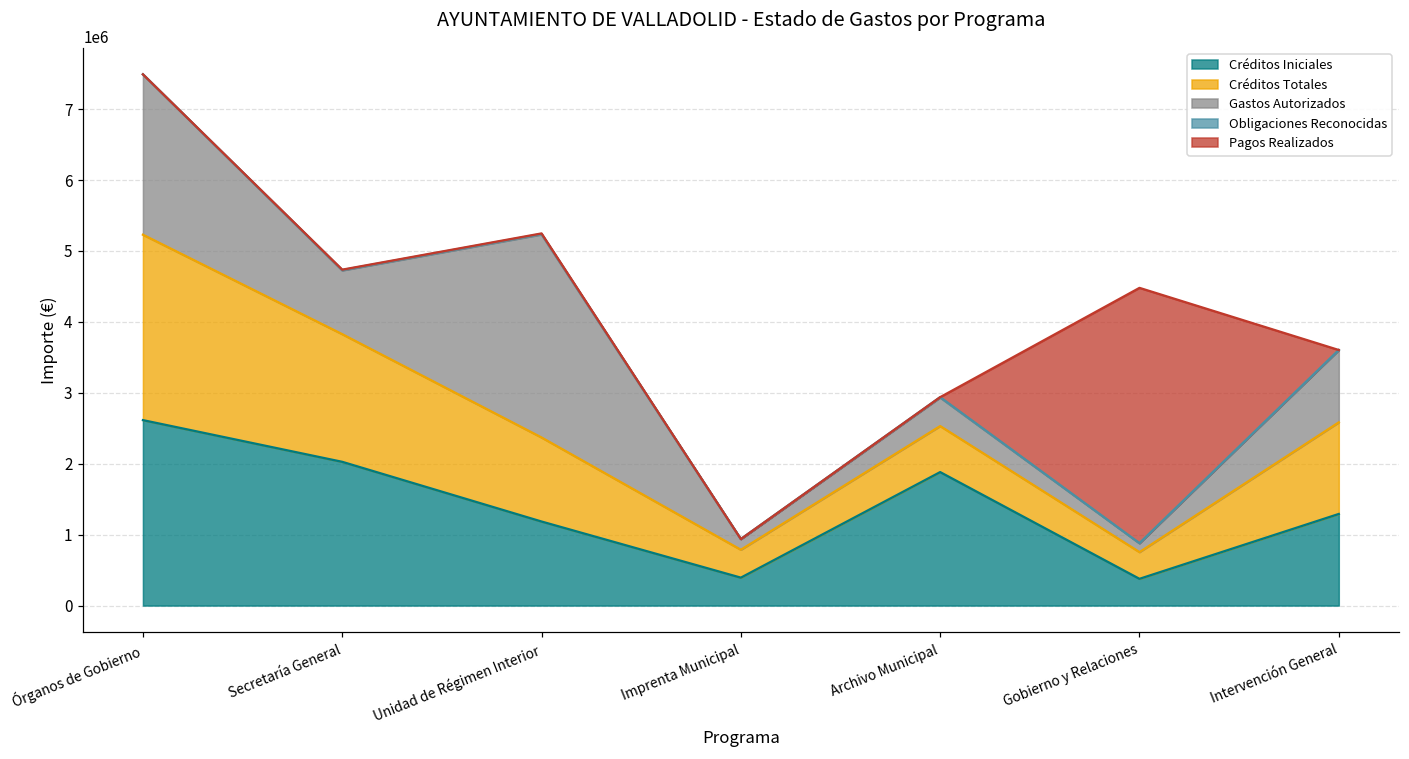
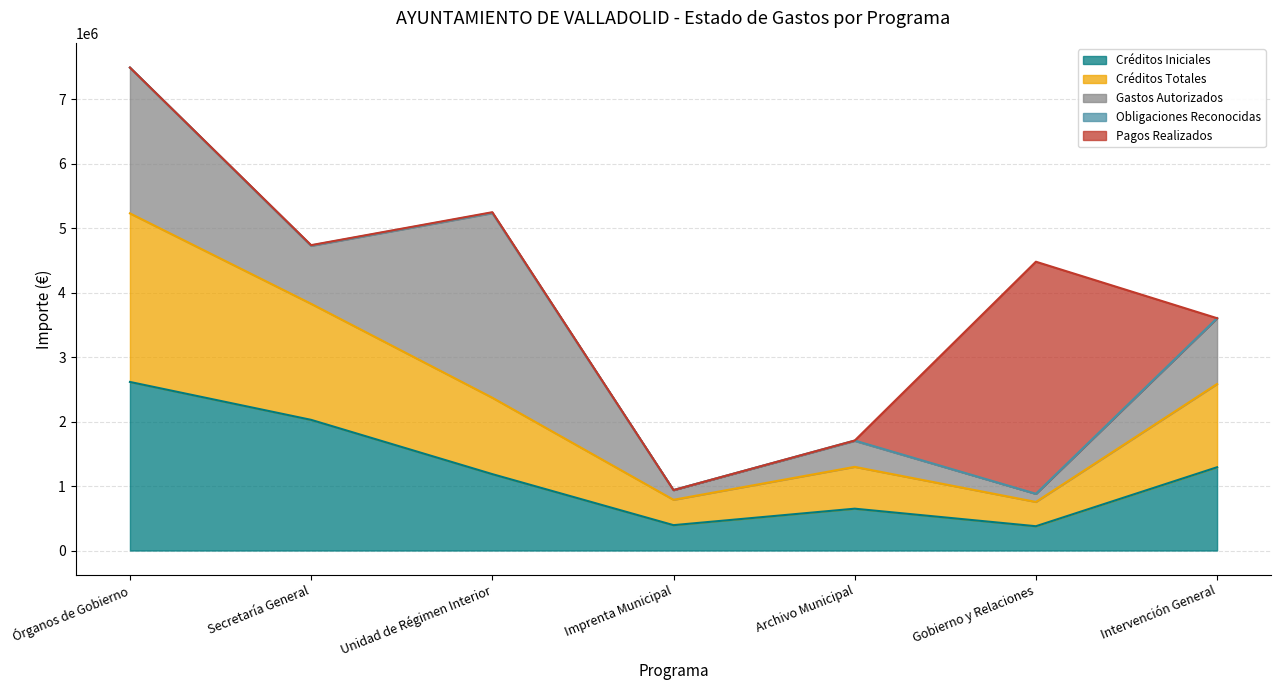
Créditos Iniciales, Archivo Municipal: 1900000 -> 600000
